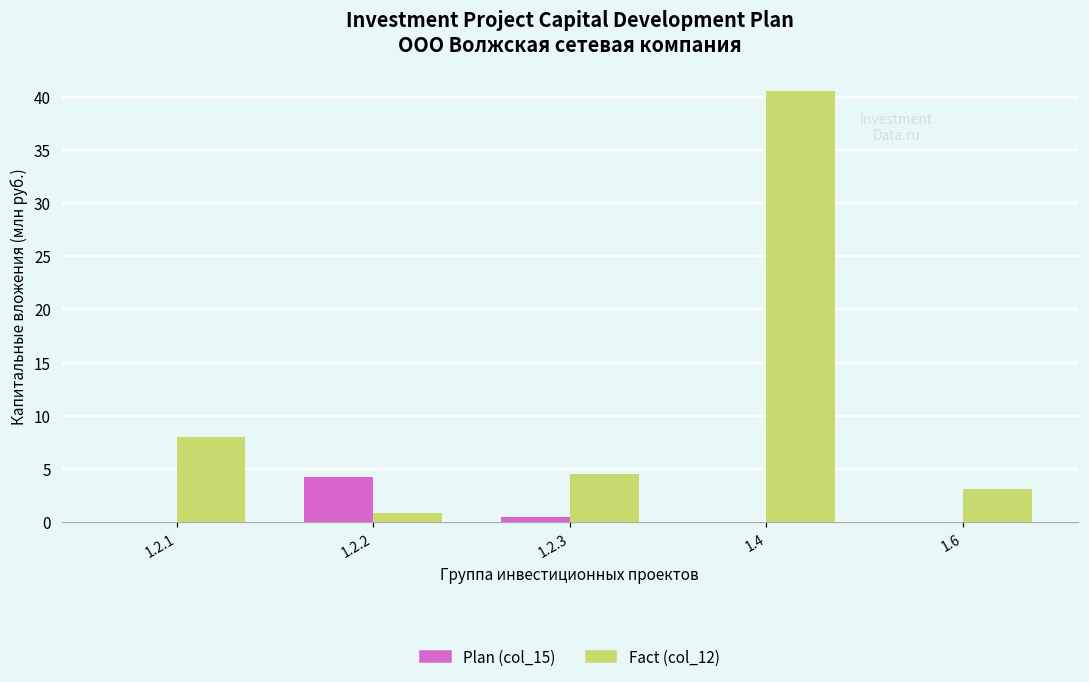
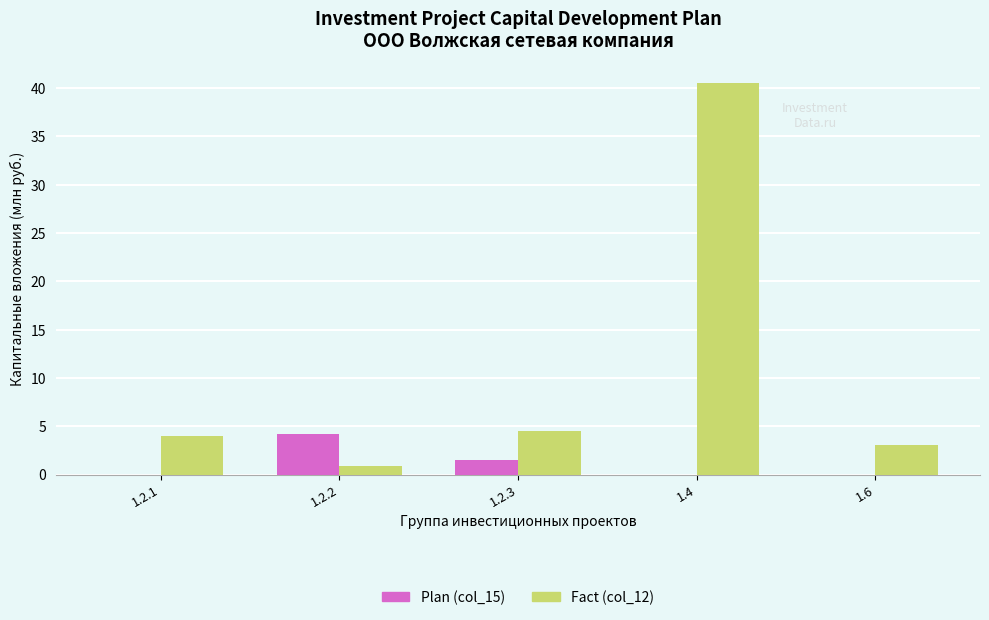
Fact (col_12), 1.2.1: 8 -> 4
Plan (col_15), 1.2.3: 1 -> 2
